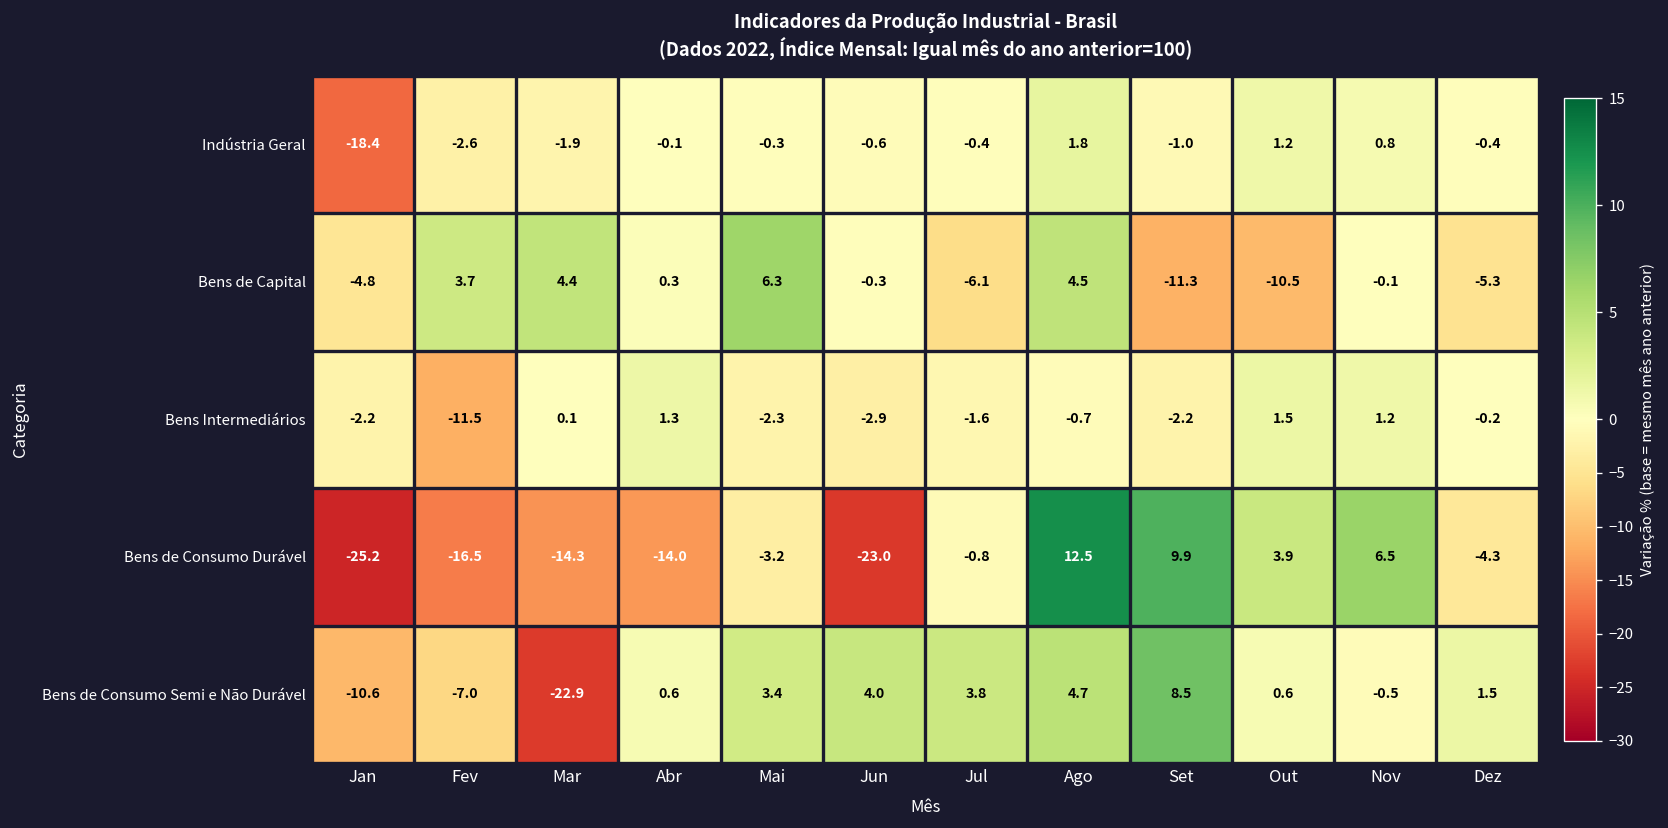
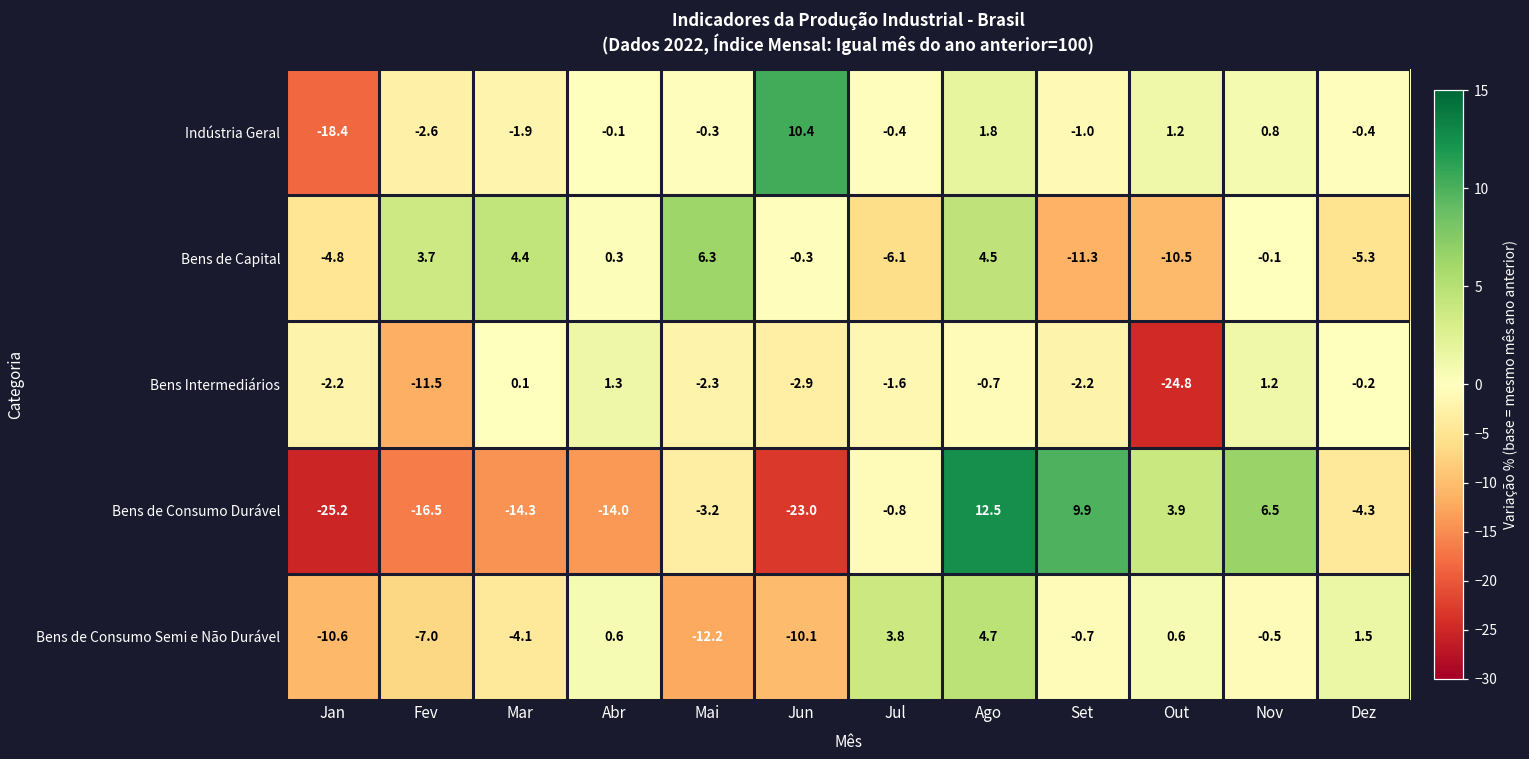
Indústria Geral, Jun: -0.6 -> 10.4
Bens Intermediários, Out: 1.5 -> -24.8
Bens de Consumo Semi e Não Durável, Mar: -22.9 -> -4.1
Bens de Consumo Semi e Não Durável, Mai: 3.4 -> -12.2
Bens de Consumo Semi e Não Durável, Jun: 4.0 -> -10.1
Bens de Consumo Semi e Não Durável, Set: 8.5 -> -0.7
